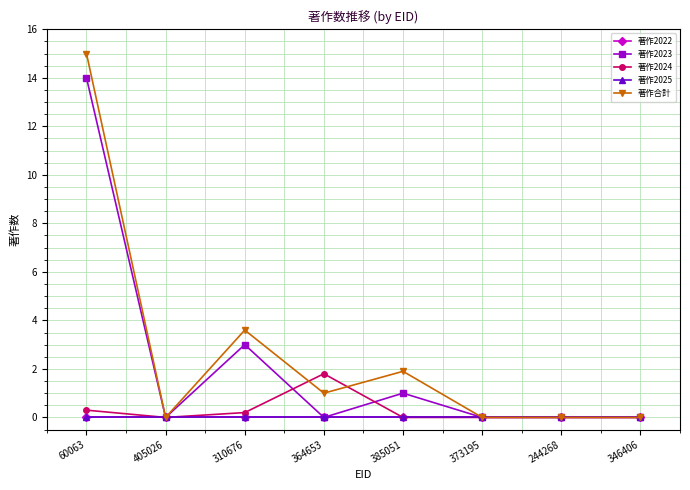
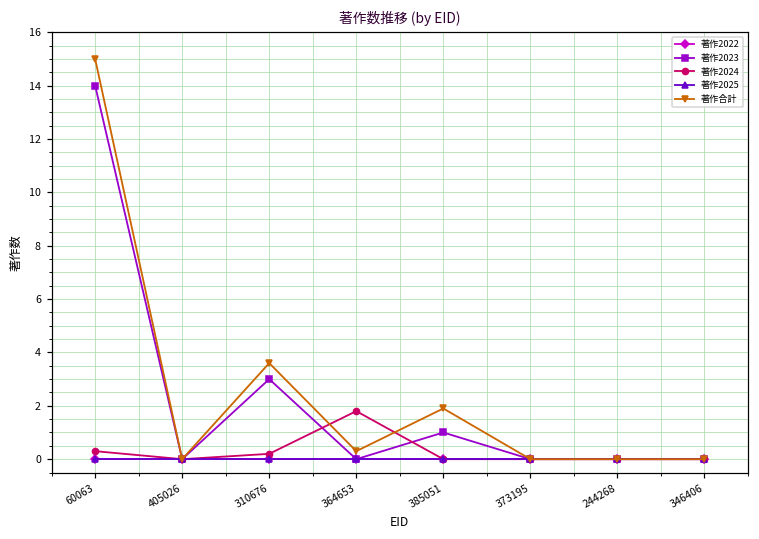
著作合計, 364653: 1.0 -> 0.3
